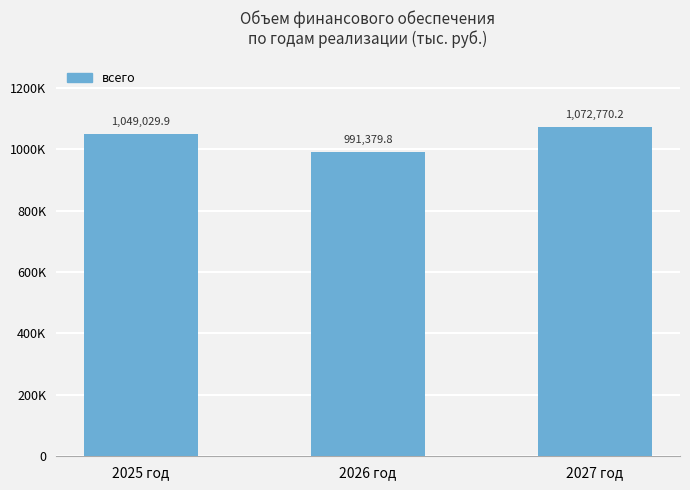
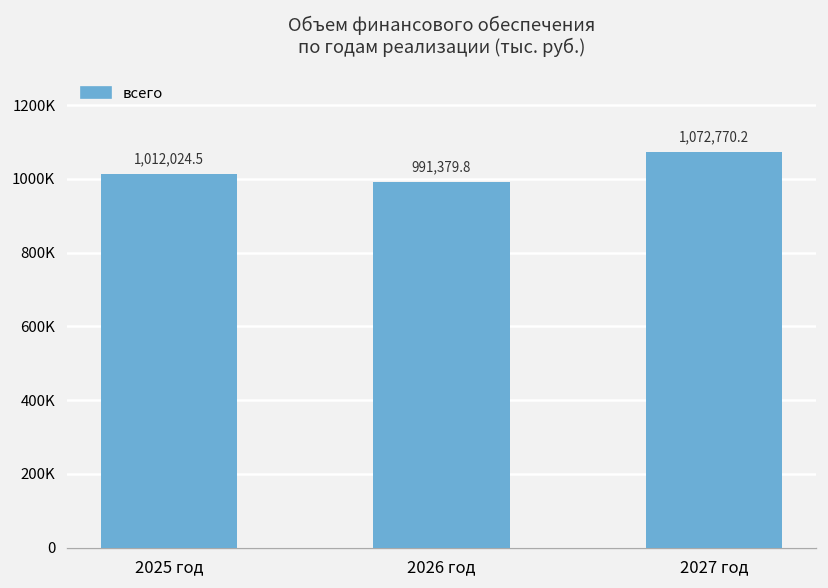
2025 год: 1,049,029.9 -> 1,012,024.5
